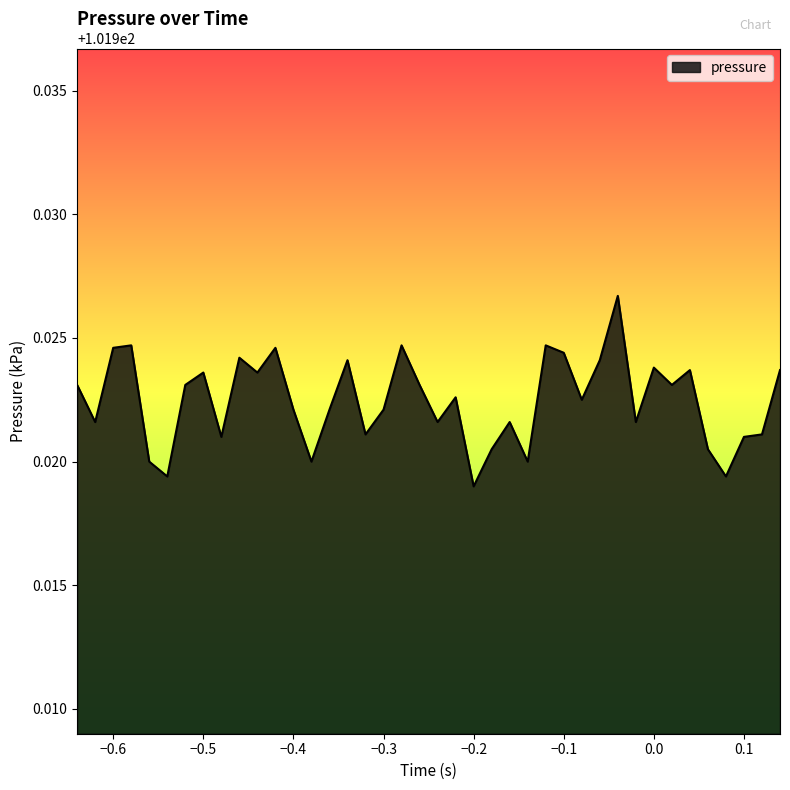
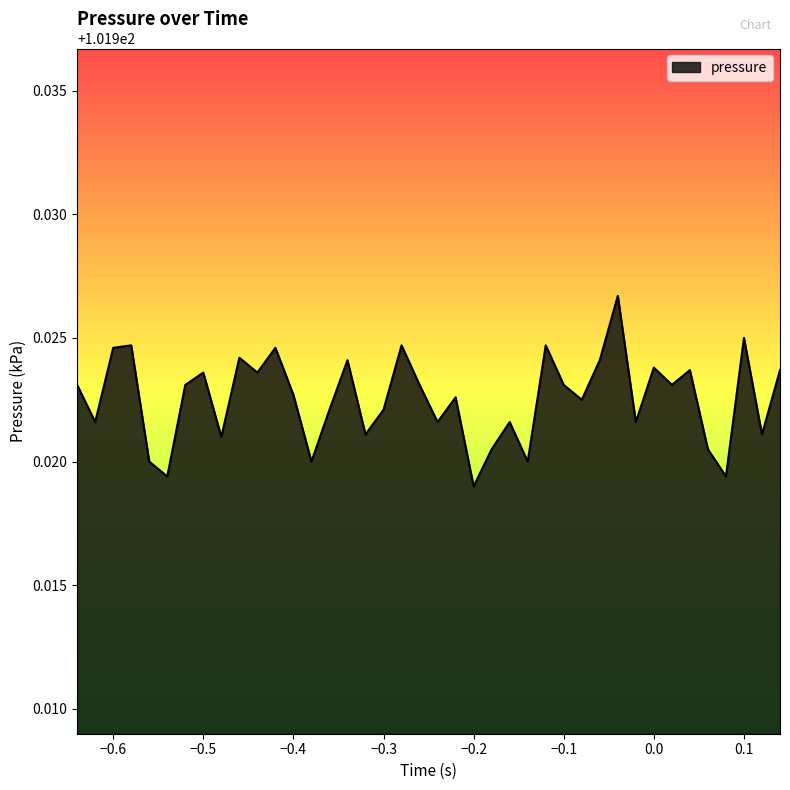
−0.4: 101.9221 -> 101.9227
−0.1: 101.9244 -> 101.9231
0.1: 101.921 -> 101.925
